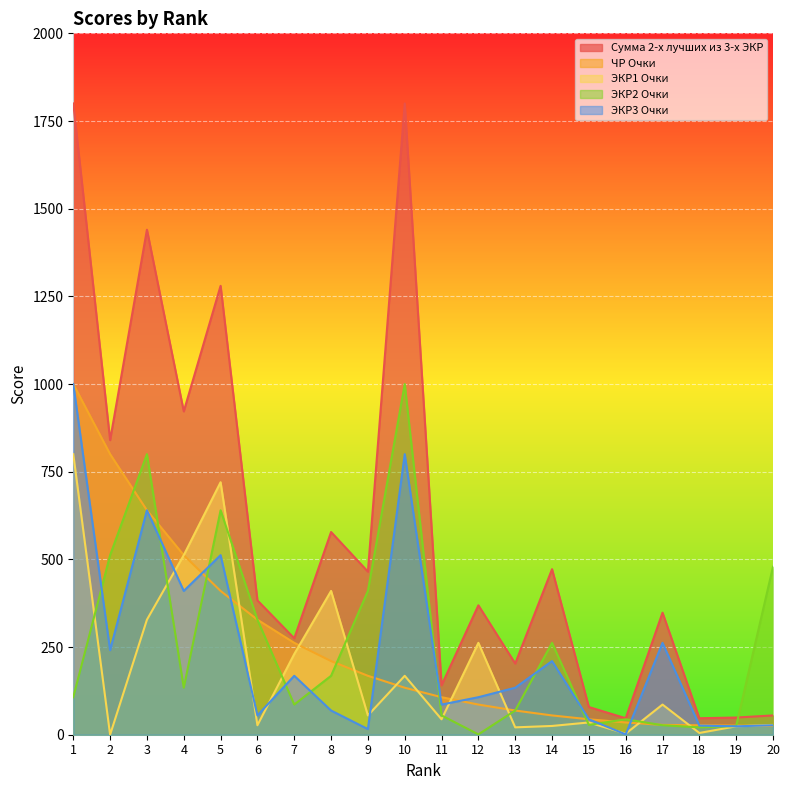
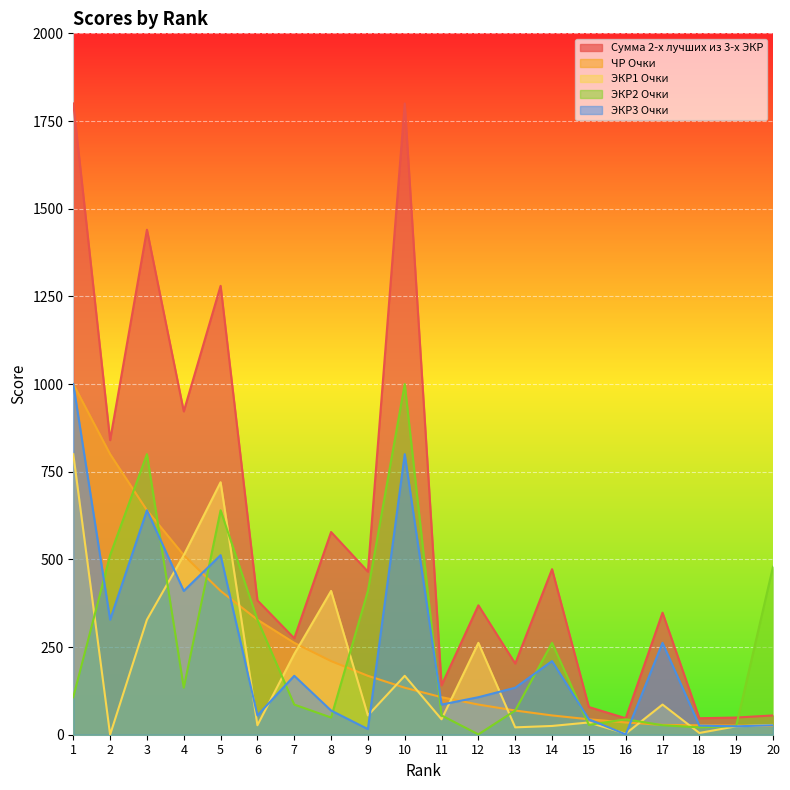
ЭКР3 Очки, 2: 240 -> 330
ЭКР2 Очки, 8: 170 -> 50
